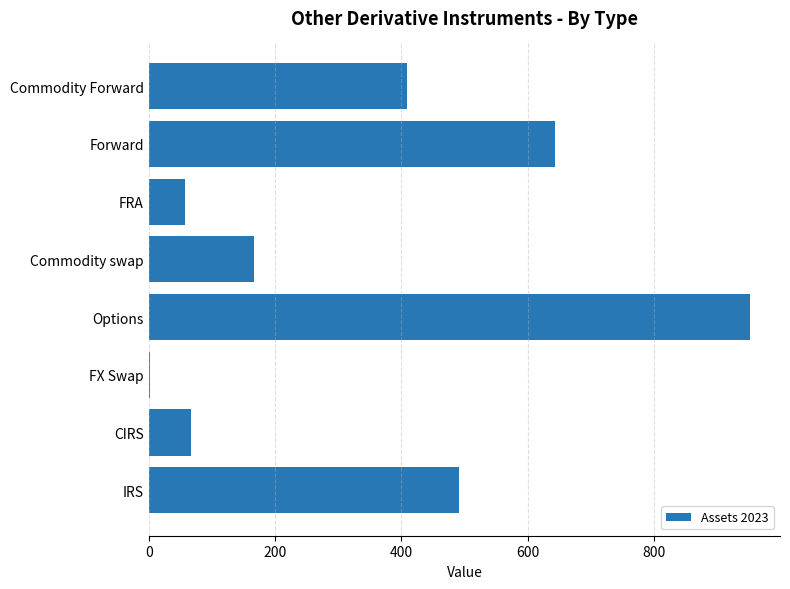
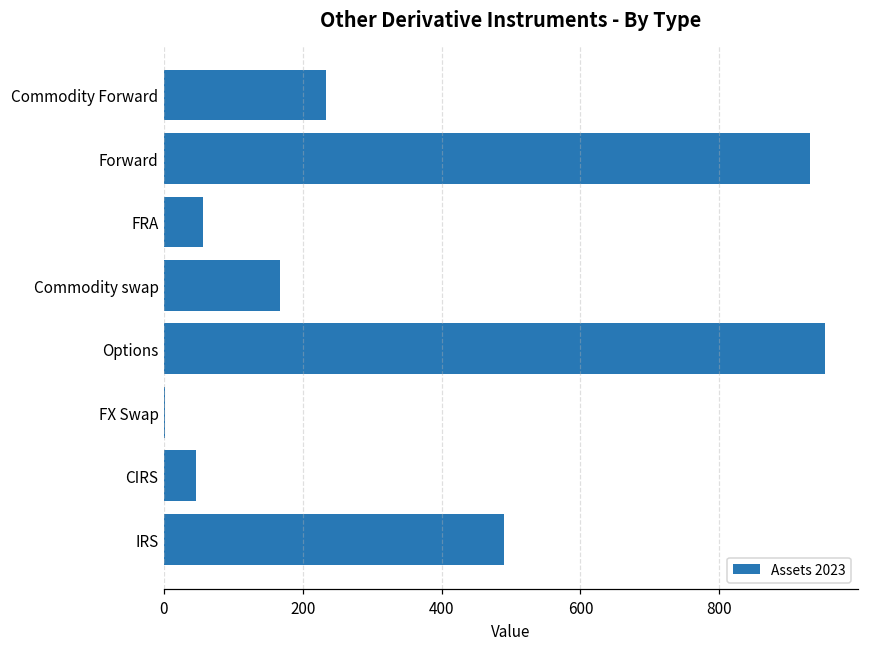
Commodity Forward: 410 -> 230
Forward: 640 -> 930
CIRS: 70 -> 50
